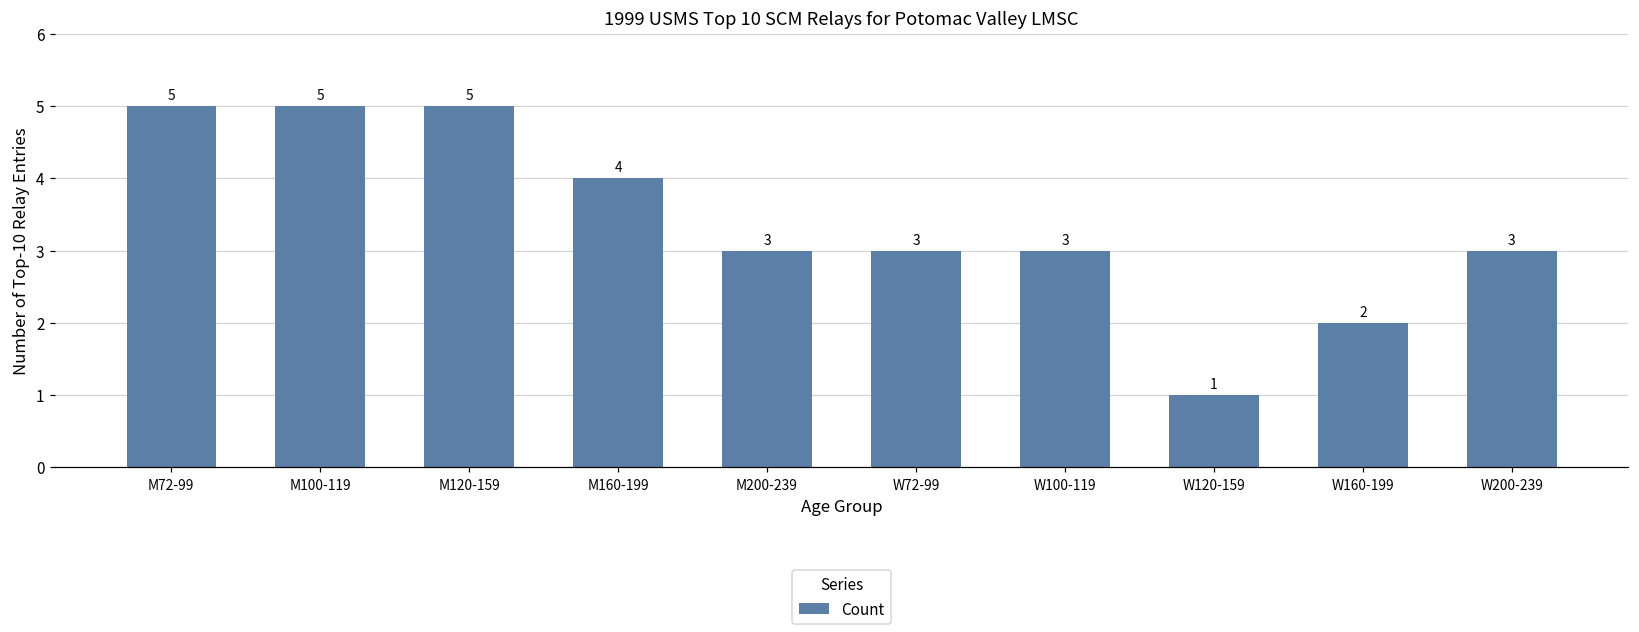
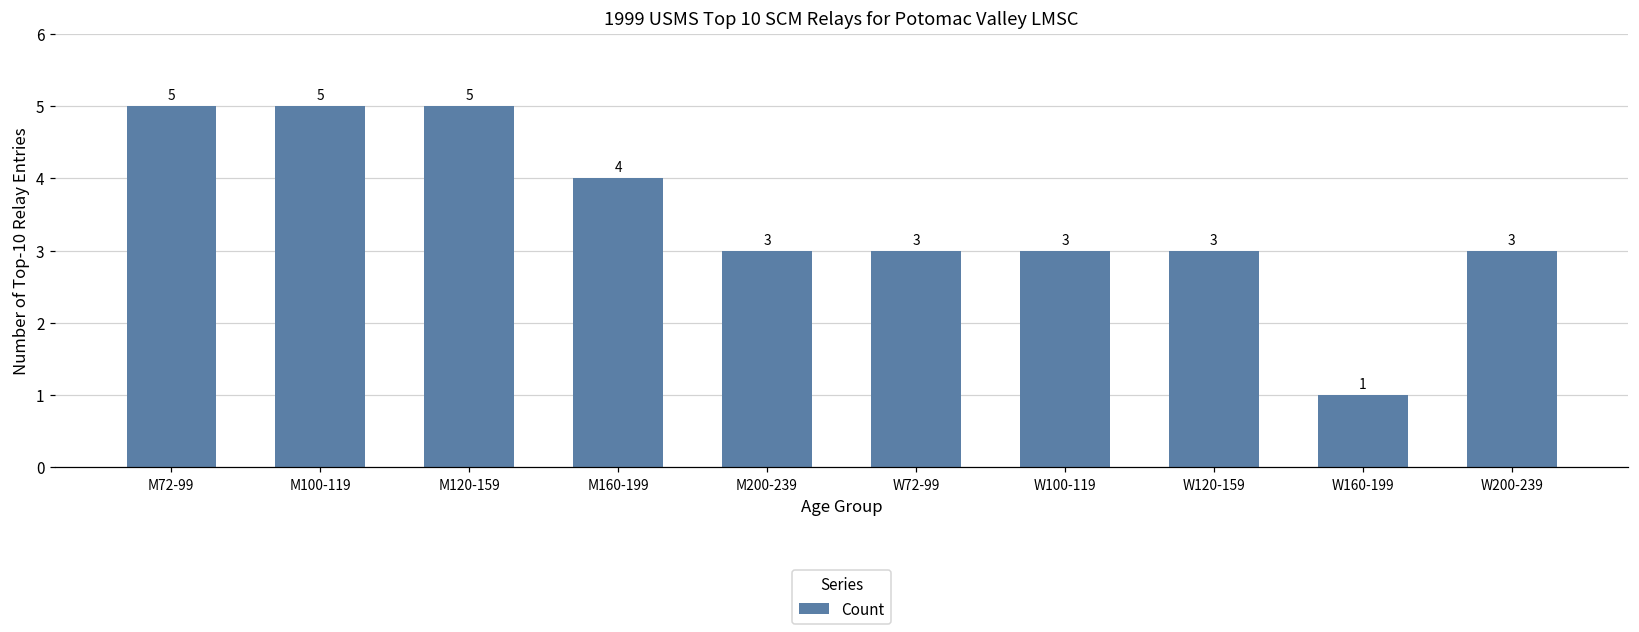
W120-159: 1 -> 3
W160-199: 2 -> 1
